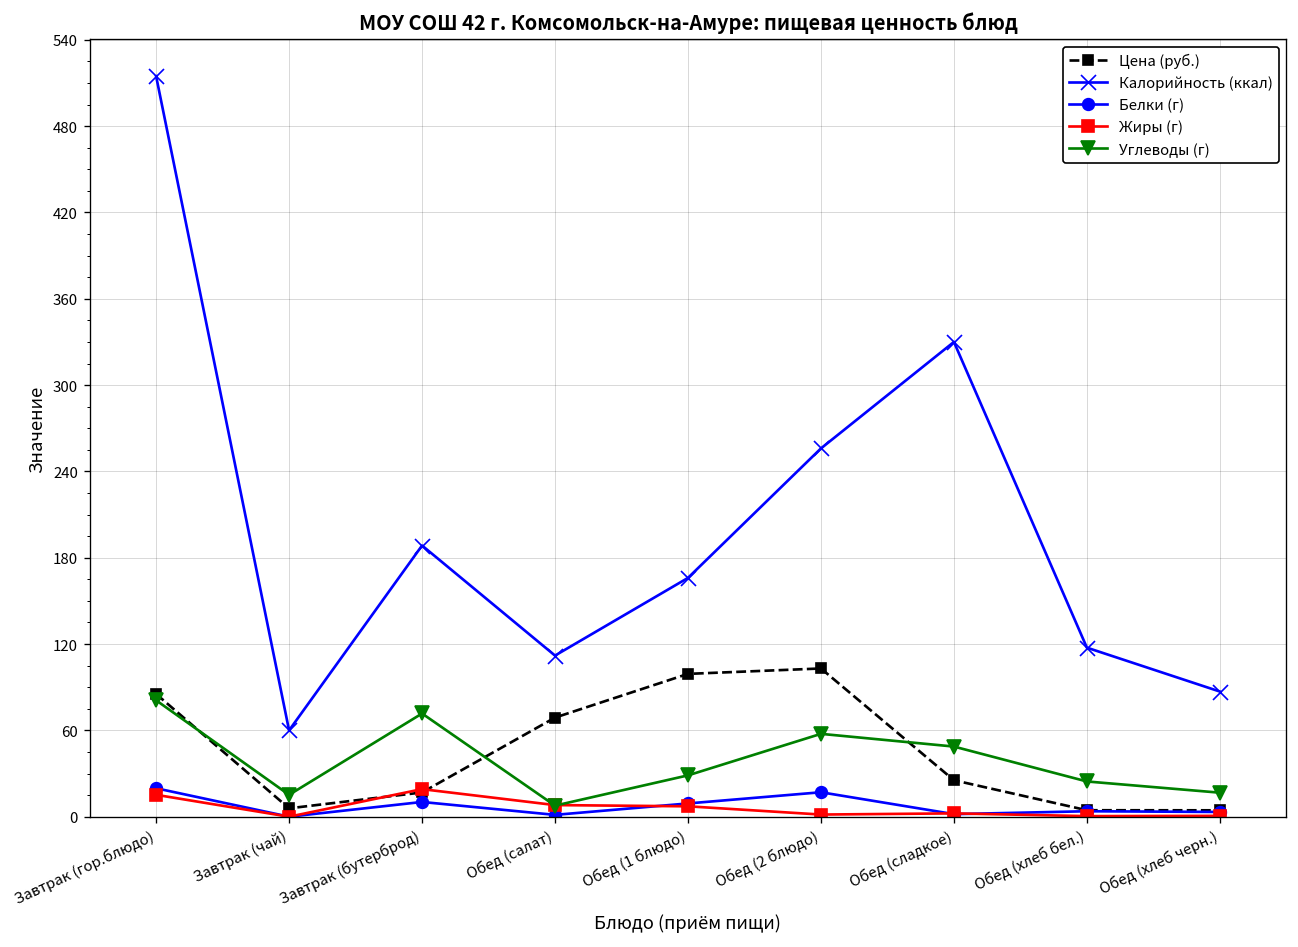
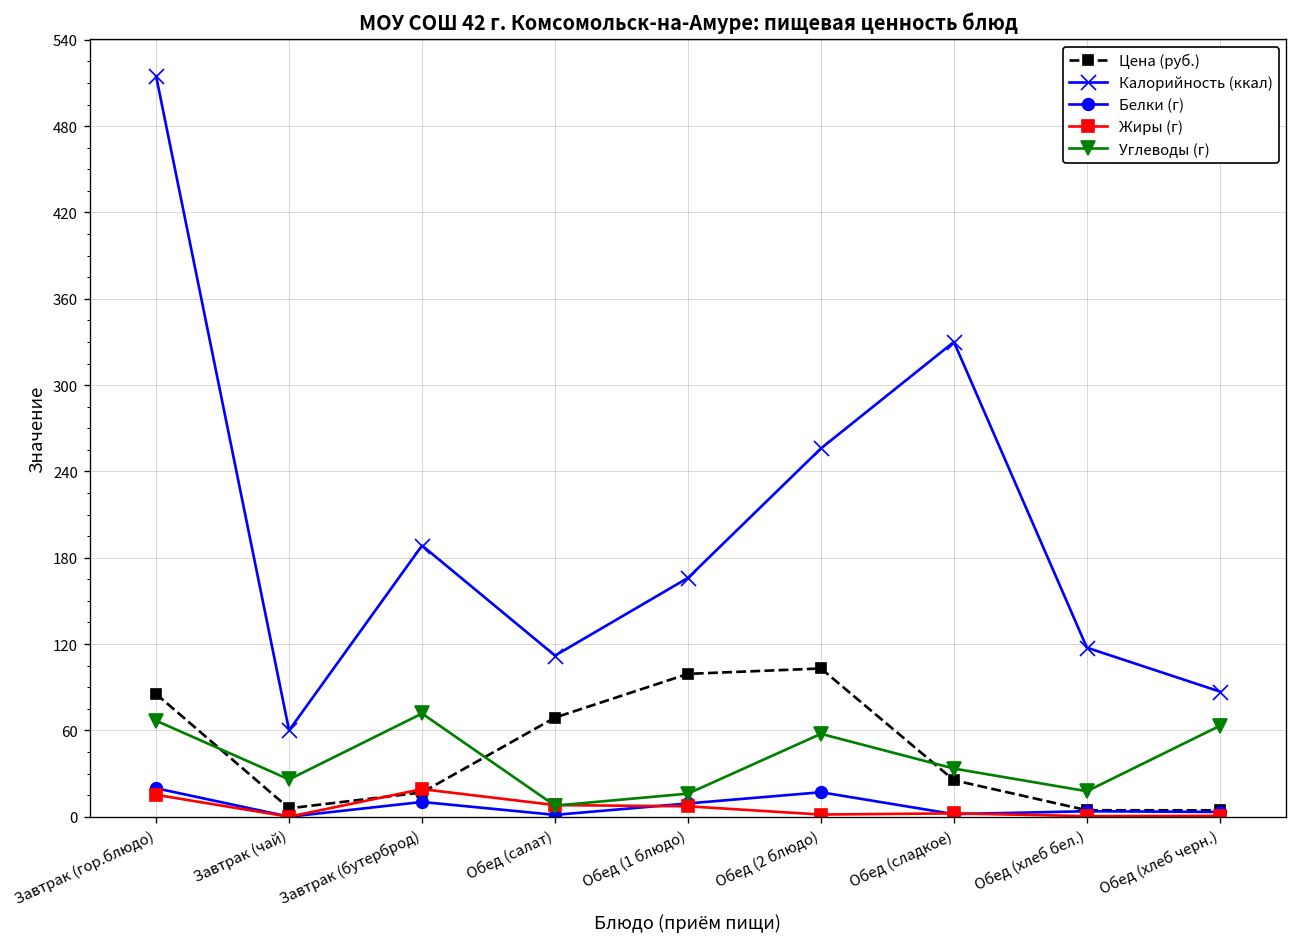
Углеводы (г), Завтрак (гор.блюдо): 81 -> 67
Углеводы (г), Завтрак (чай): 15 -> 26
Углеводы (г), Обед (1 блюдо): 29 -> 16
Углеводы (г), Обед (сладкое): 49 -> 33
Углеводы (г), Обед (хлеб бел.): 25 -> 18
Углеводы (г), Обед (хлеб черн.): 17 -> 63
